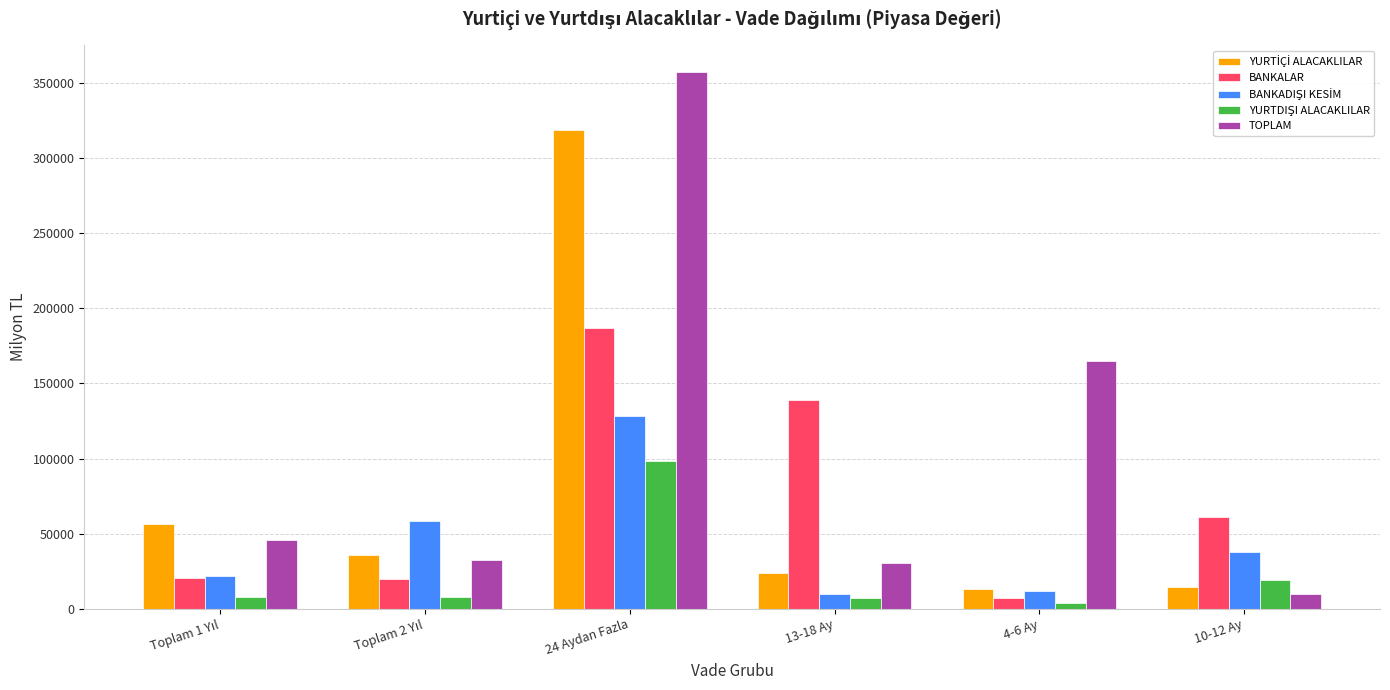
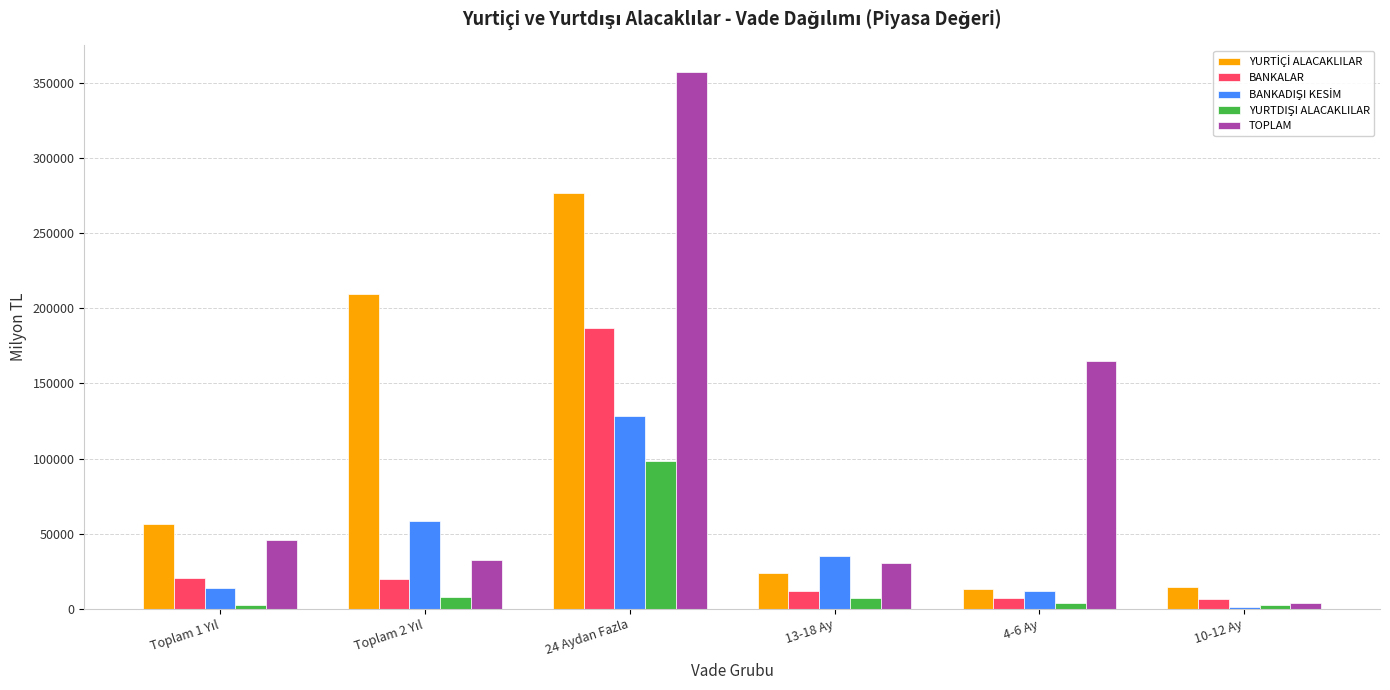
BANKADIŞI KESİM, Toplam 1 Yıl: 22000 -> 14000
YURTDIŞI ALACAKLILAR, Toplam 1 Yıl: 8000 -> 3000
YURTİÇİ ALACAKLILAR, Toplam 2 Yıl: 36000 -> 209000
YURTİÇİ ALACAKLILAR, 24 Aydan Fazla: 319000 -> 277000
BANKALAR, 13-18 Ay: 139000 -> 12000
BANKADIŞI KESİM, 13-18 Ay: 10000 -> 35000
BANKALAR, 10-12 Ay: 61000 -> 6000
BANKADIŞI KESİM, 10-12 Ay: 38000 -> 1000
YURTDIŞI ALACAKLILAR, 10-12 Ay: 19000 -> 2000
TOPLAM, 10-12 Ay: 10000 -> 4000
